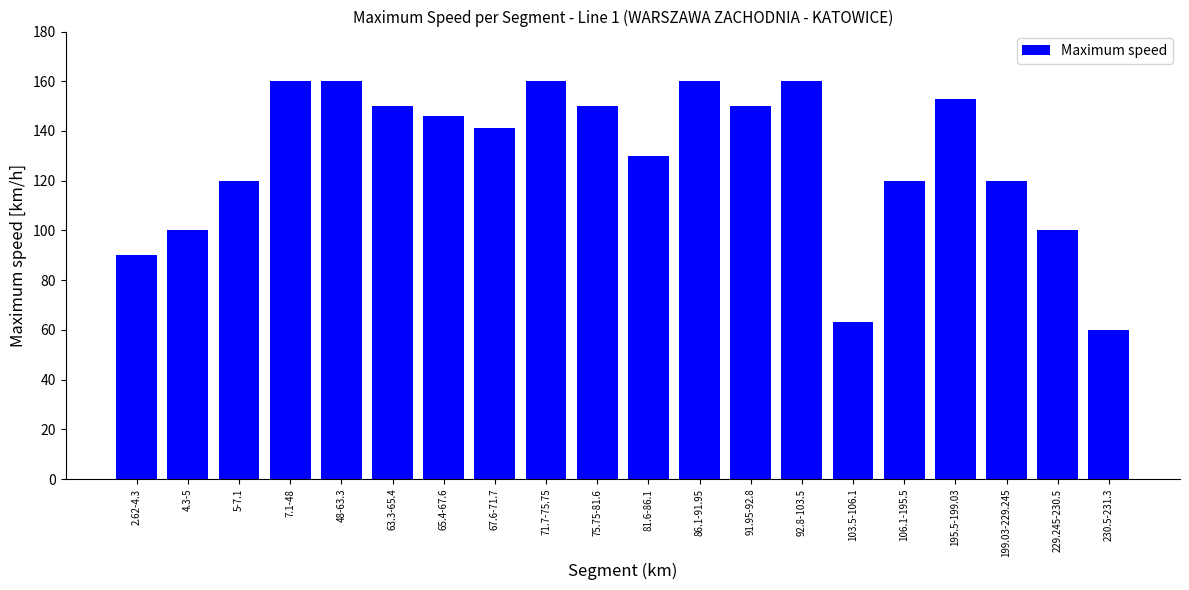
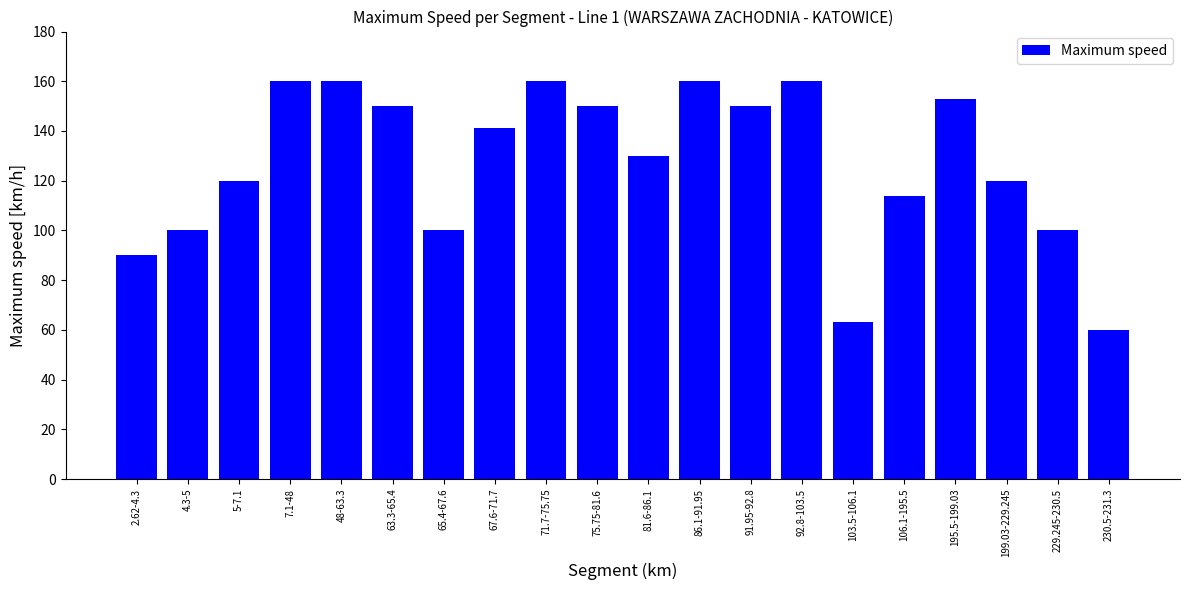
65.4-67.6: 146 -> 100
106.1-195.5: 120 -> 114
